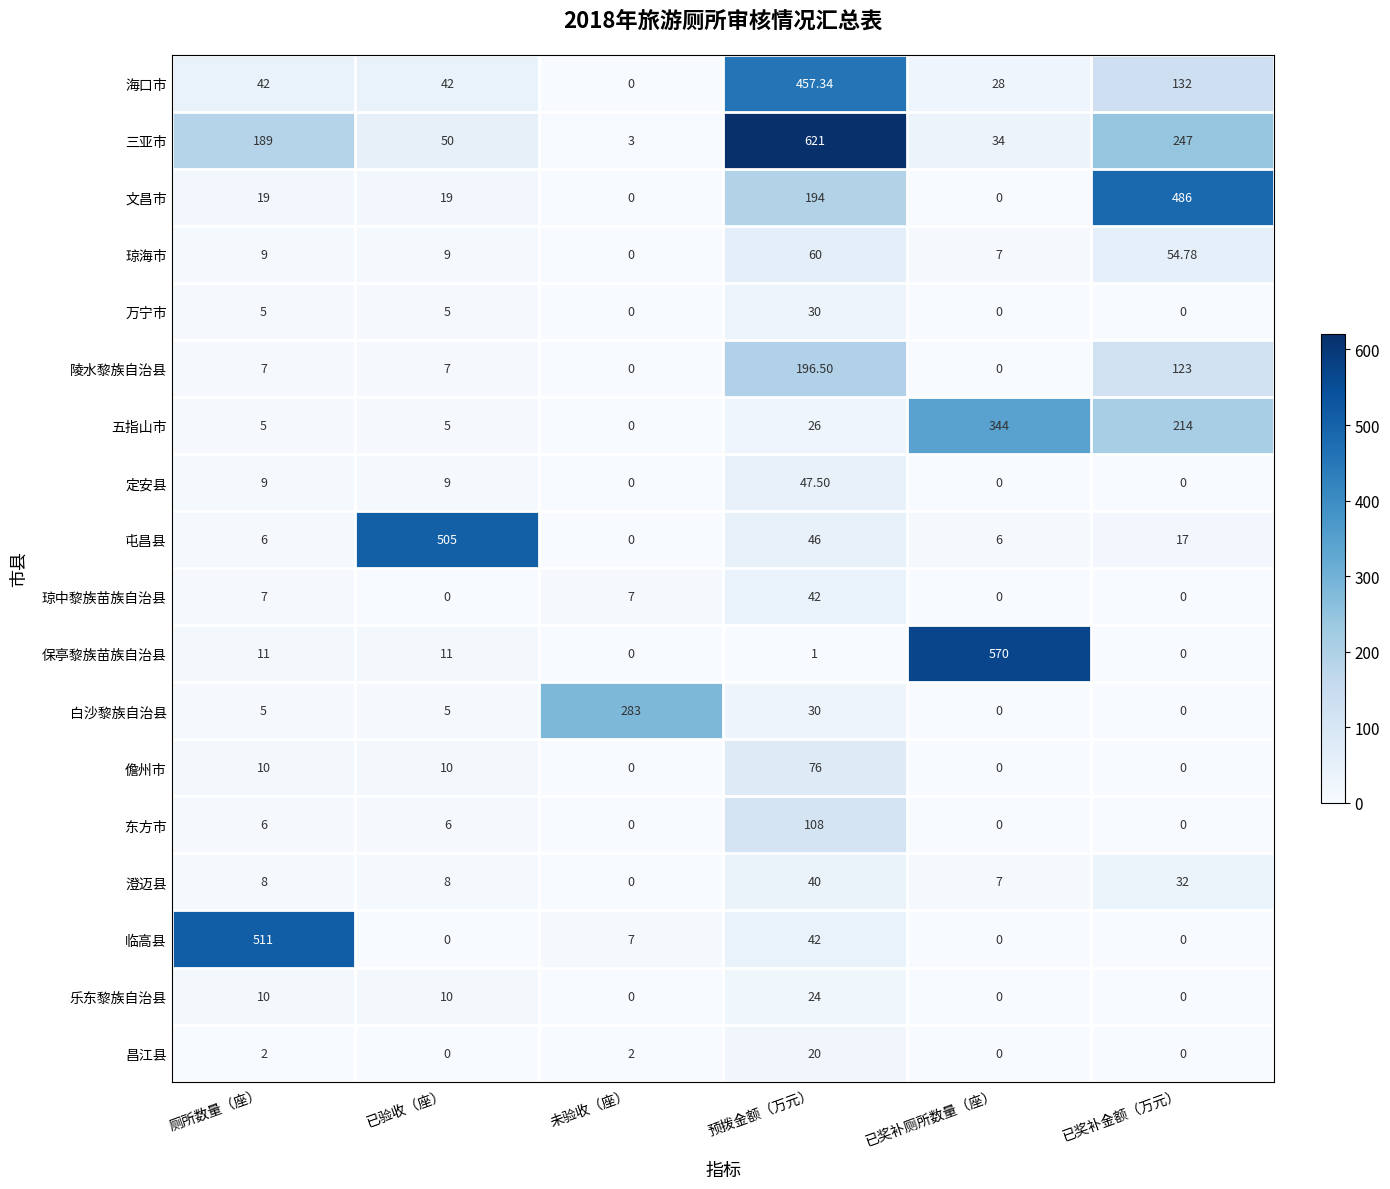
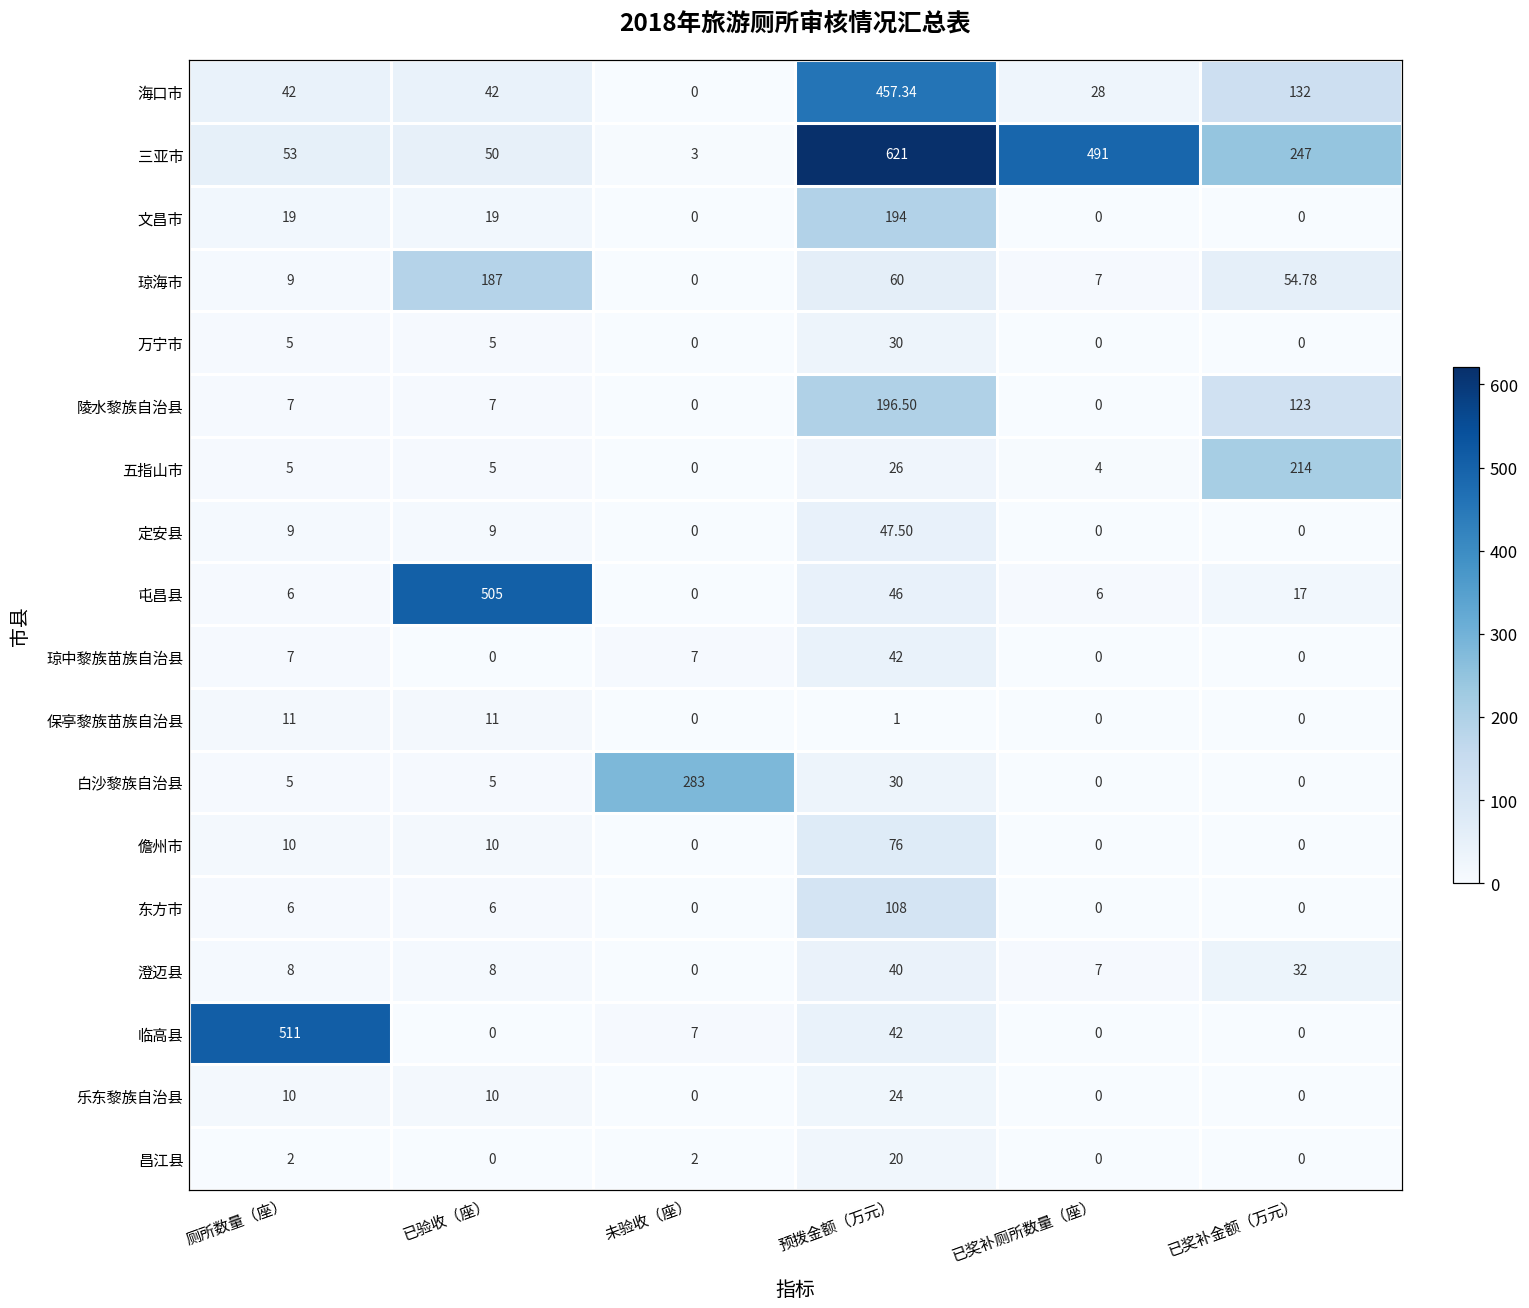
三亚市, 厕所数量（座）: 189 -> 53
三亚市, 已奖补厕所数量（座）: 34 -> 491
文昌市, 已奖补金额（万元）: 486 -> 0
琼海市, 已验收（座）: 9 -> 187
五指山市, 已奖补厕所数量（座）: 344 -> 4
保亭黎族苗族自治县, 已奖补厕所数量（座）: 570 -> 0
